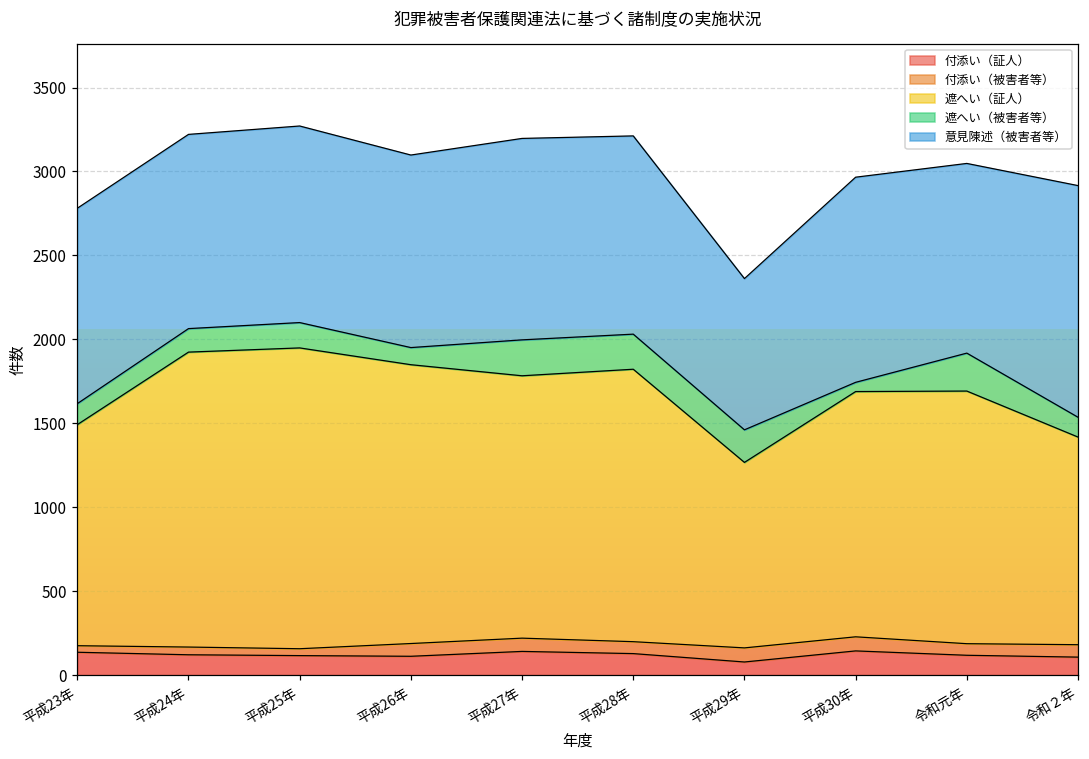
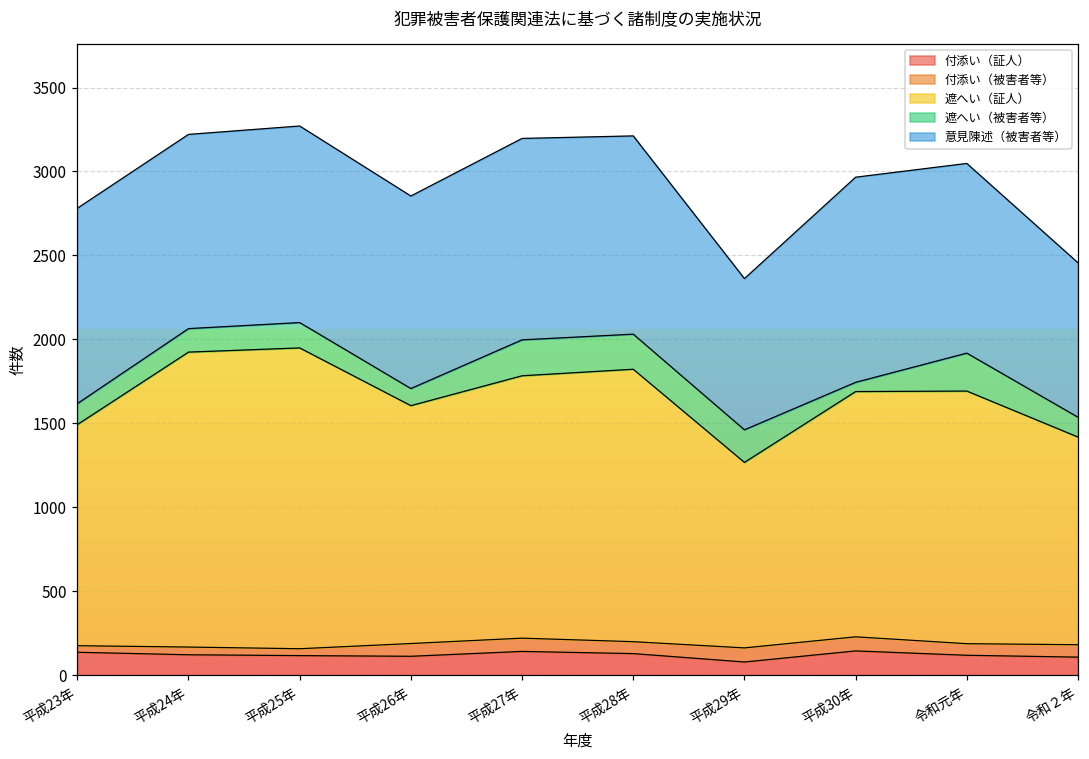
遮へい（証人）, 平成26年: 1660 -> 1420
意見陳述（被害者等）, 令和２年: 1380 -> 920
